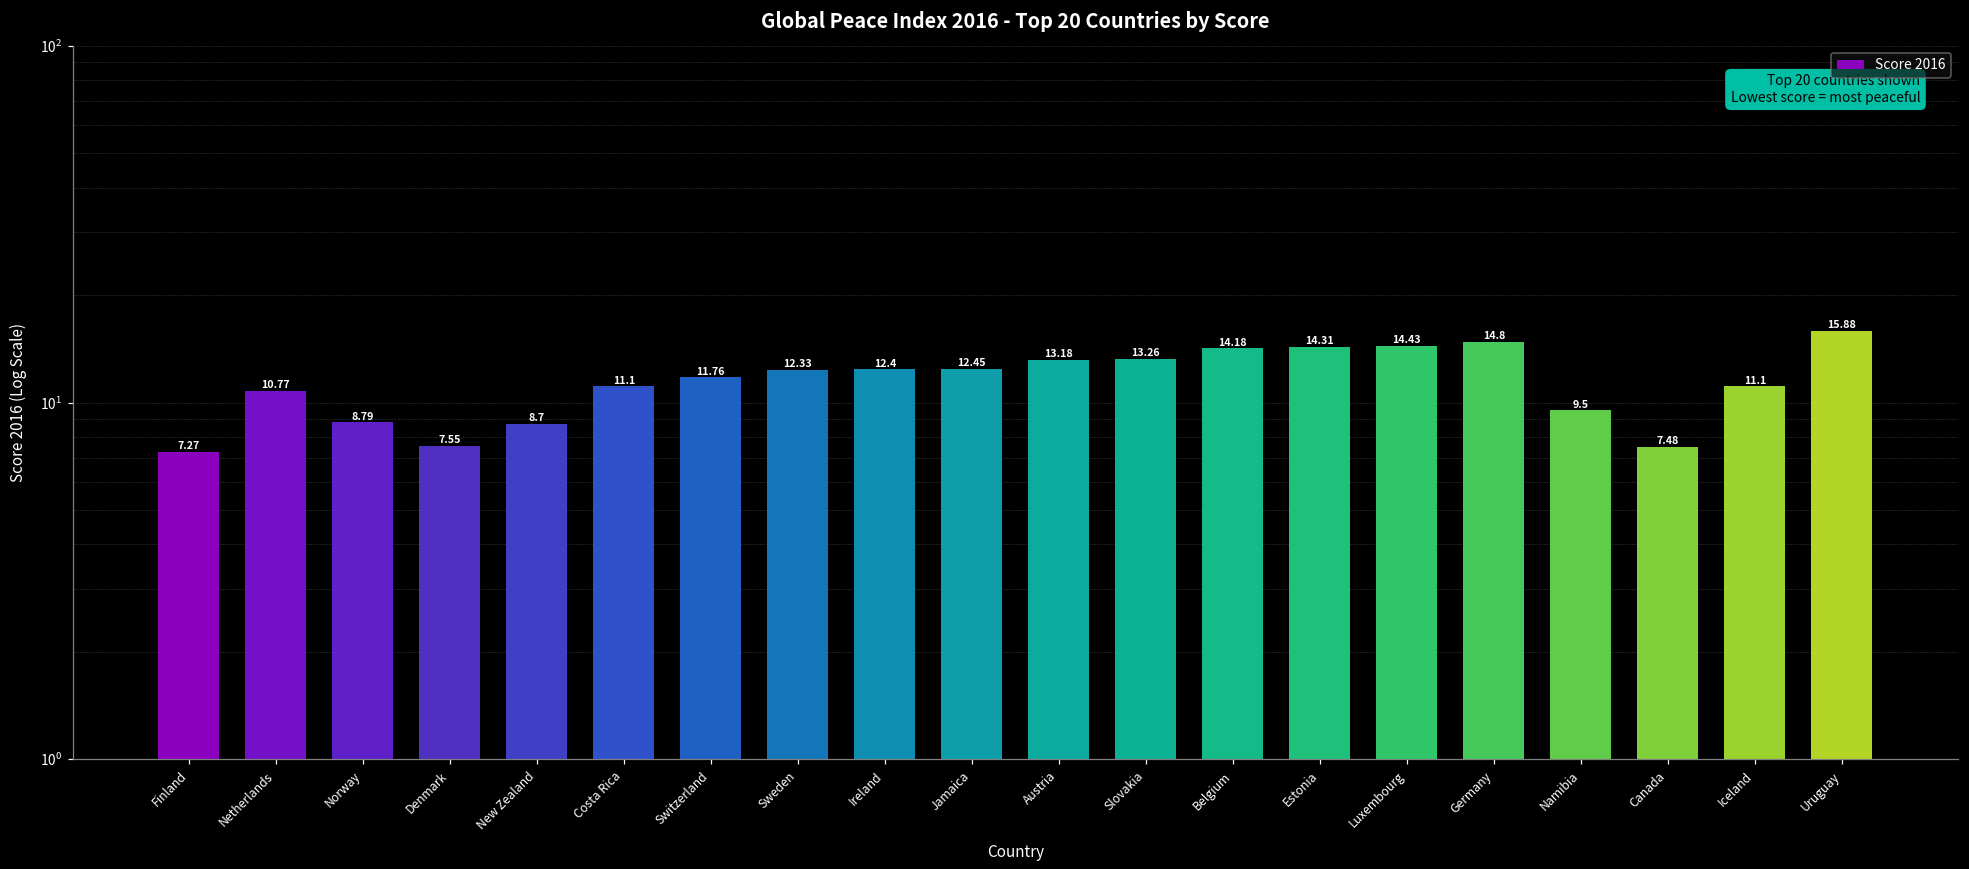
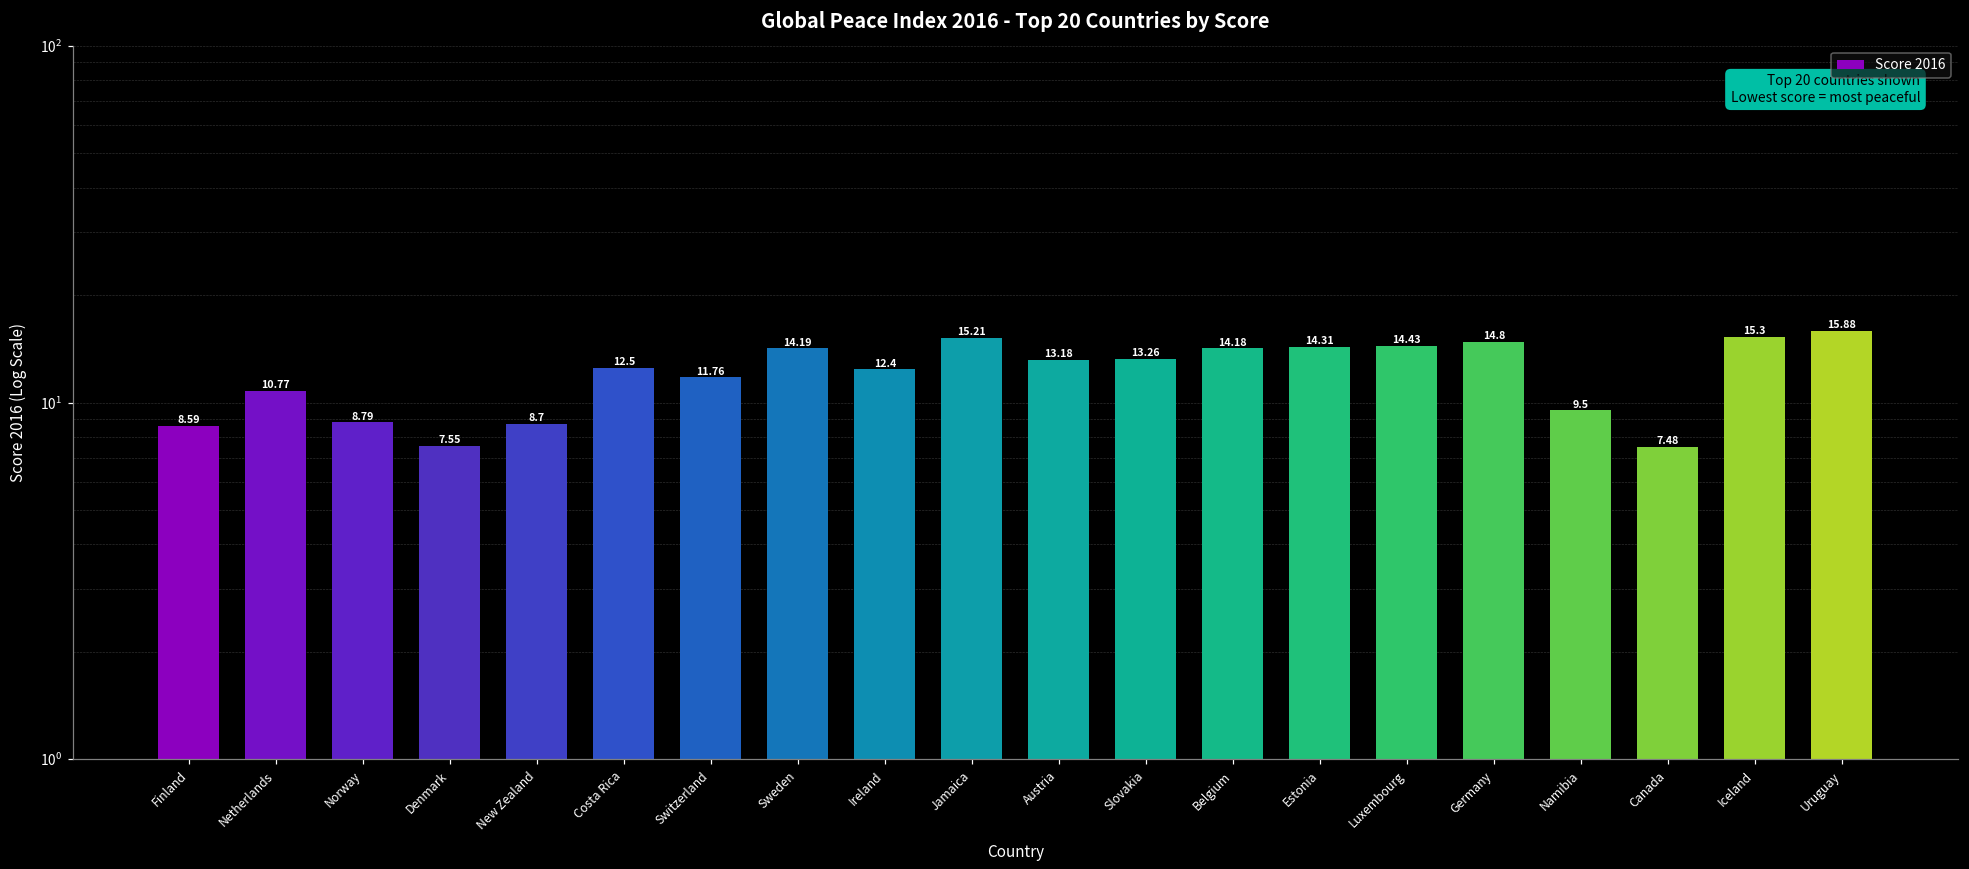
Finland: 7.27 -> 8.59
Costa Rica: 11.1 -> 12.5
Sweden: 12.33 -> 14.19
Jamaica: 12.45 -> 15.21
Iceland: 11.1 -> 15.3
